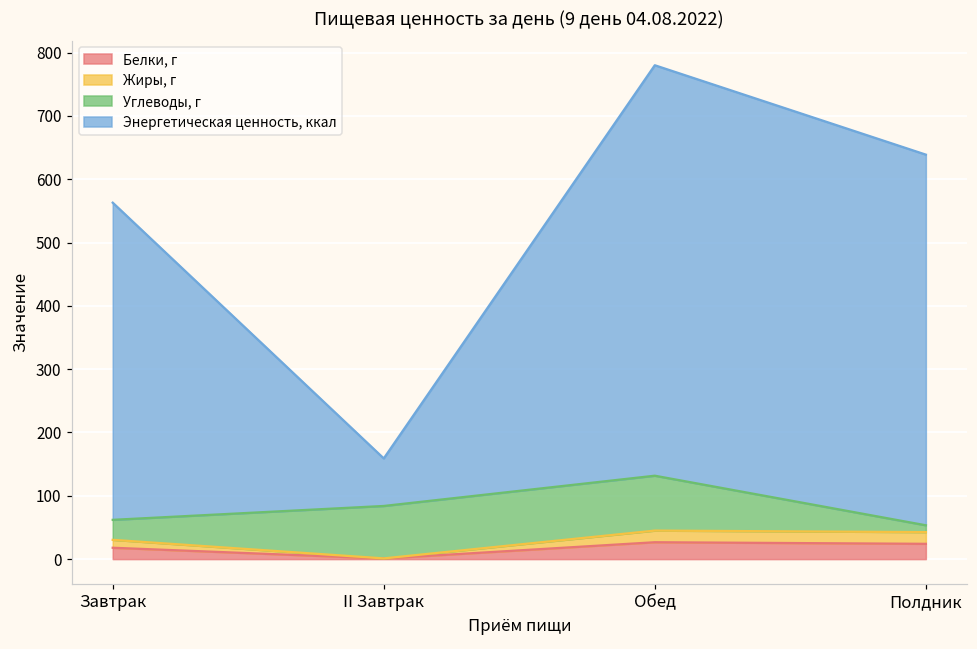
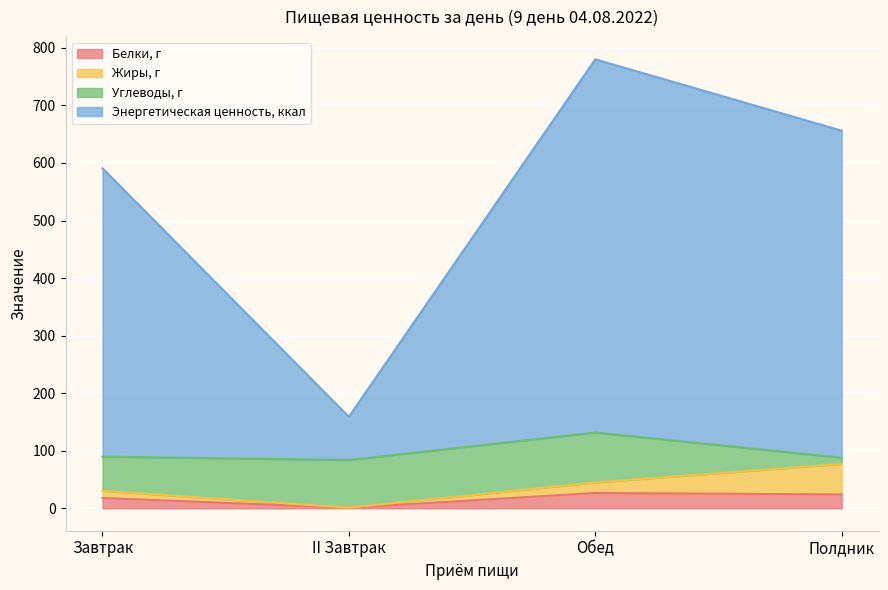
Углеводы, г, Завтрак: 30 -> 60
Жиры, г, Полдник: 20 -> 50
Энергетическая ценность, ккал, Полдник: 590 -> 570
